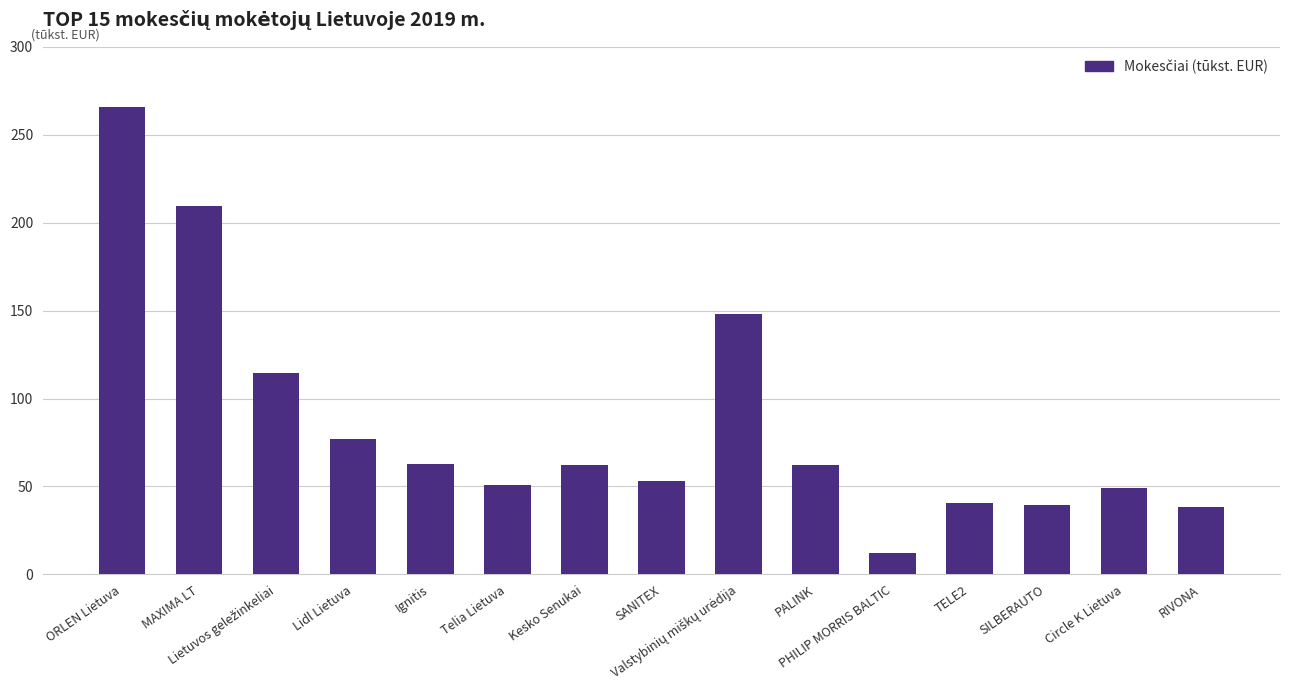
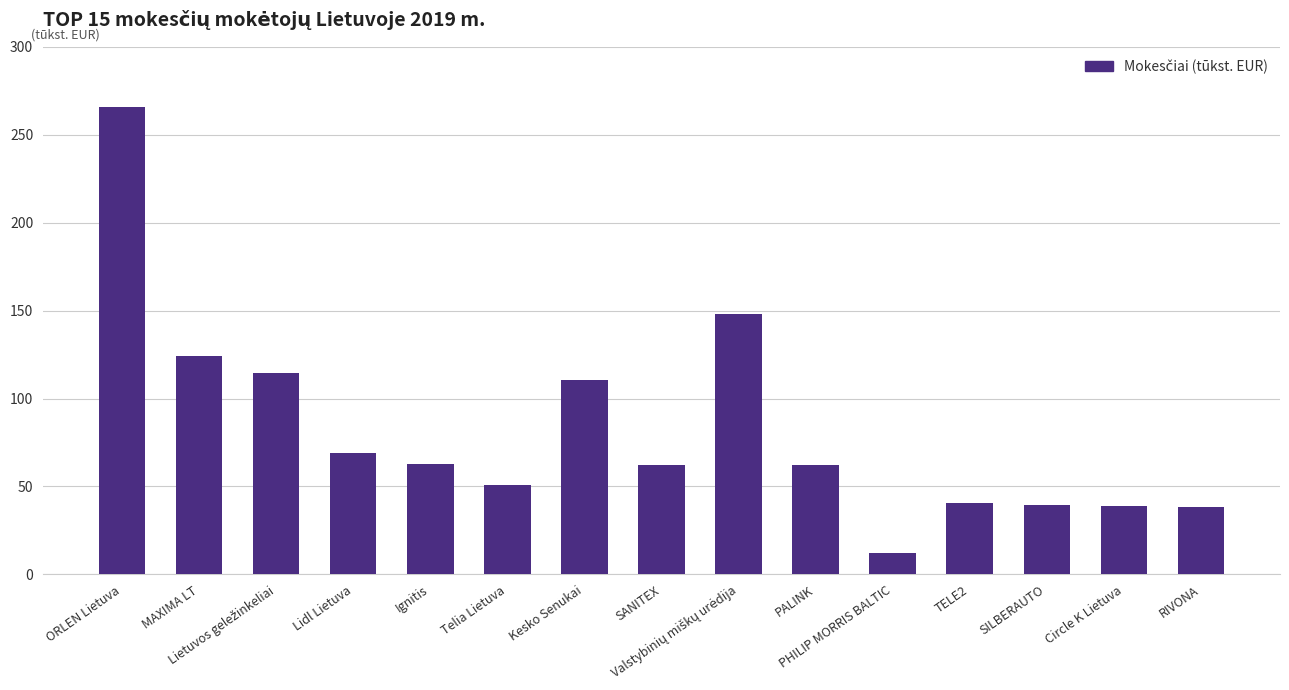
MAXIMA LT: 209 -> 124
Lidl Lietuva: 77 -> 69
Kesko Senukai: 62 -> 110
SANITEX: 53 -> 62
Circle K Lietuva: 49 -> 39
